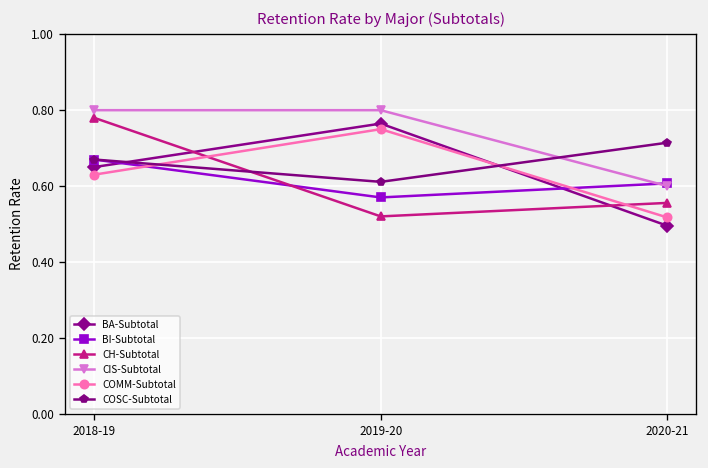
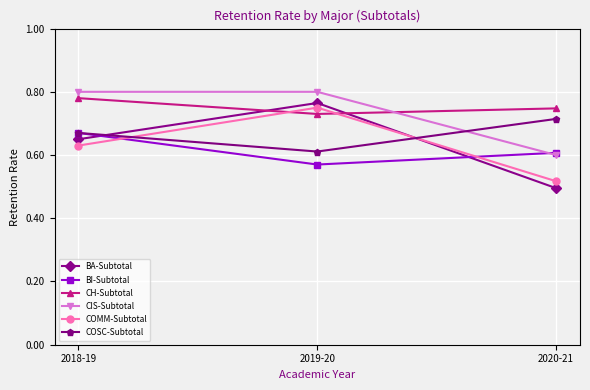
CH-Subtotal, 2019-20: 0.52 -> 0.73
CH-Subtotal, 2020-21: 0.56 -> 0.75
